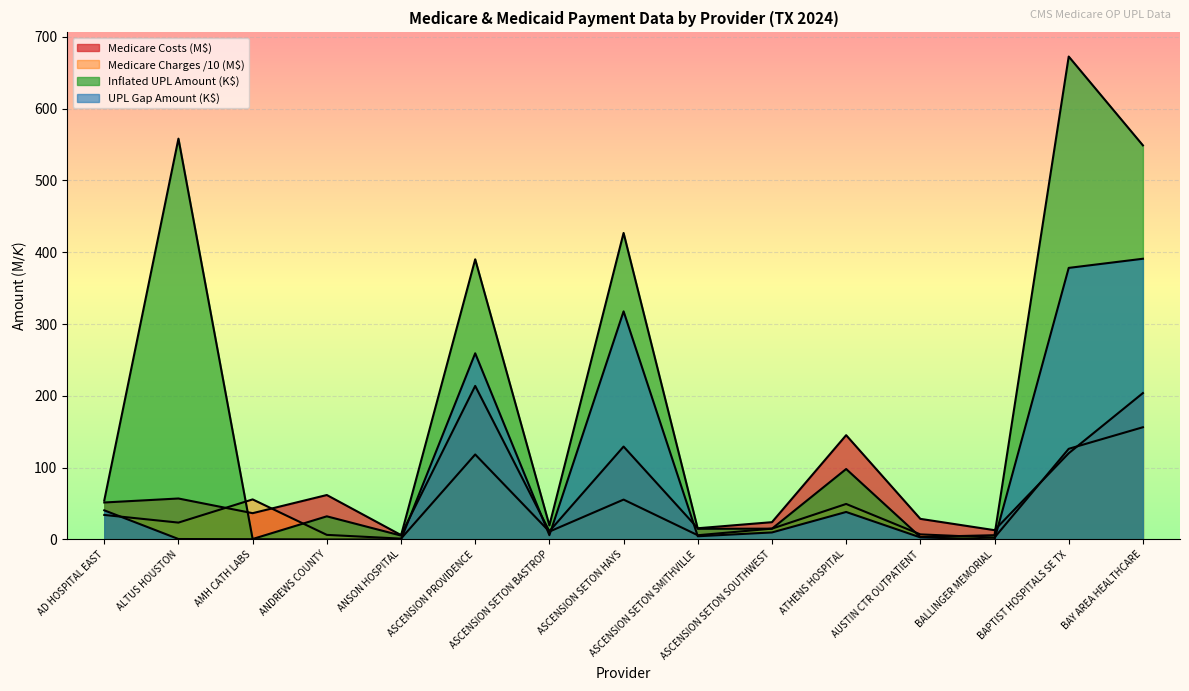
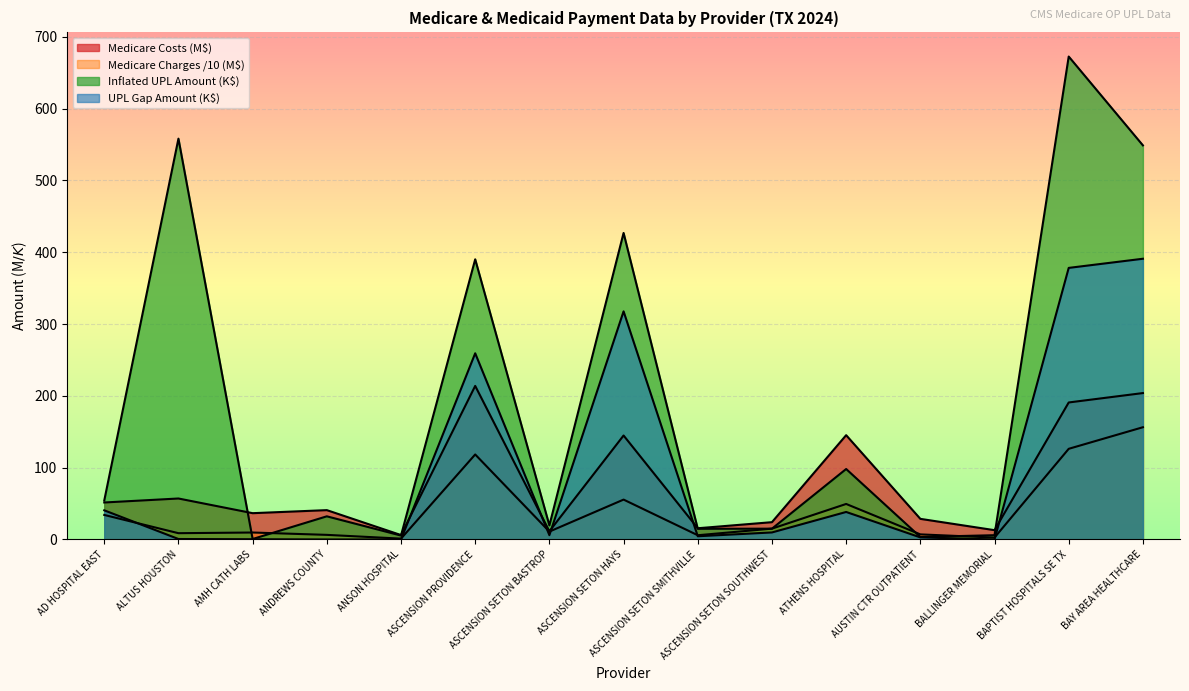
Medicare Charges /10 (M$), ALTUS HOUSTON: 20 -> 10
Medicare Charges /10 (M$), AMH CATH LABS: 60 -> 10
Medicare Costs (M$), ANDREWS COUNTY: 60 -> 40
Medicare Costs (M$), ASCENSION SETON HAYS: 130 -> 140
Medicare Costs (M$), BAPTIST HOSPITALS SE TX: 120 -> 190
